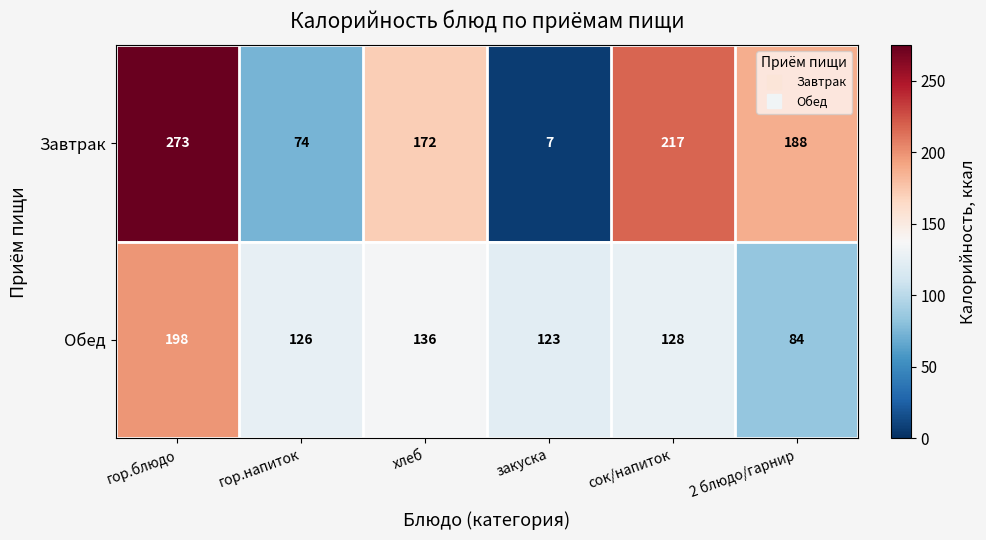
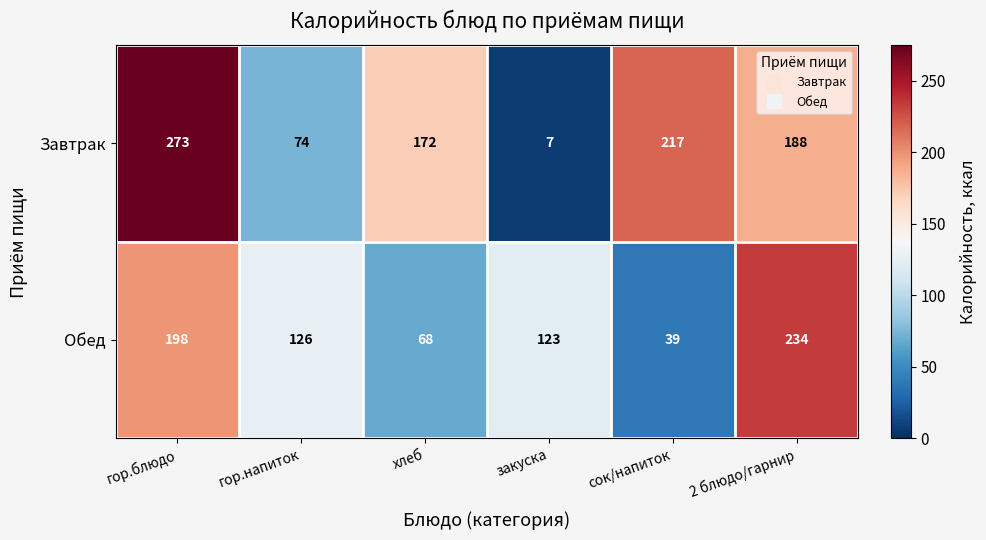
Обед, хлеб: 136 -> 68
Обед, сок/напиток: 128 -> 39
Обед, 2 блюдо/гарнир: 84 -> 234
